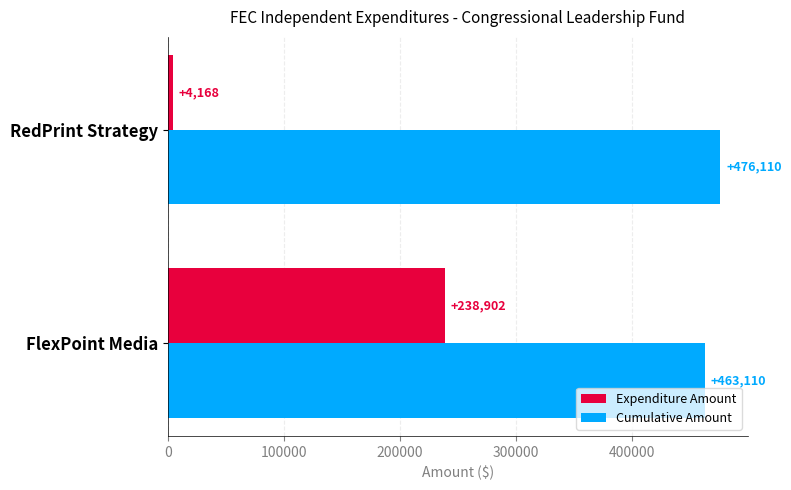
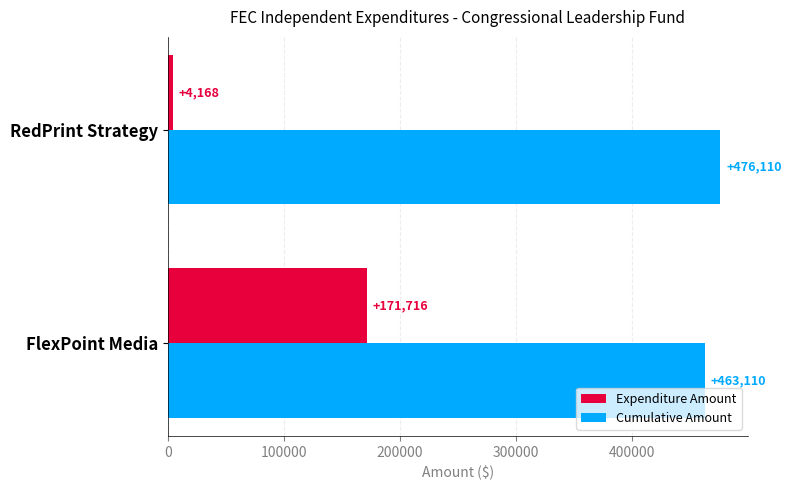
Expenditure Amount, FlexPoint Media: +238,902 -> +171,716
